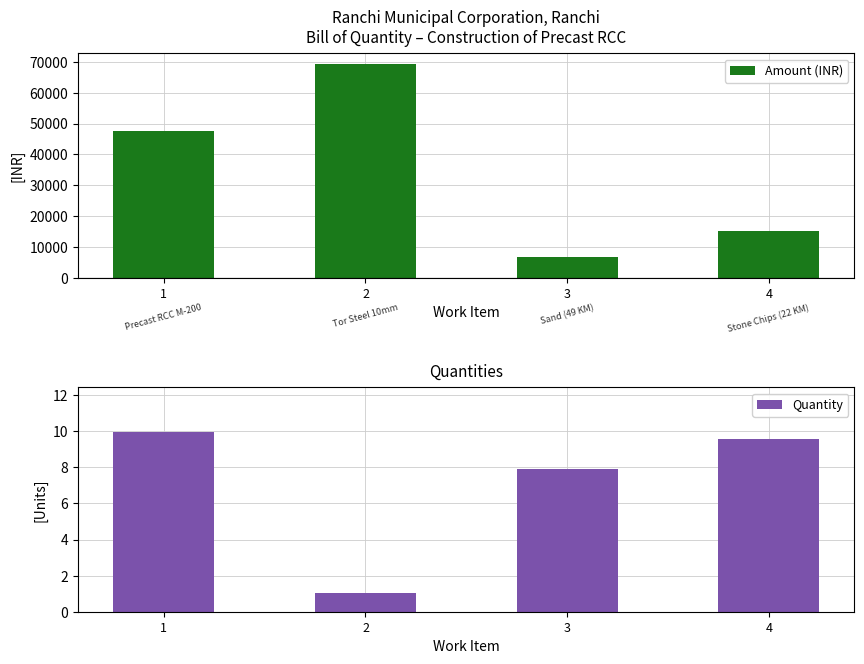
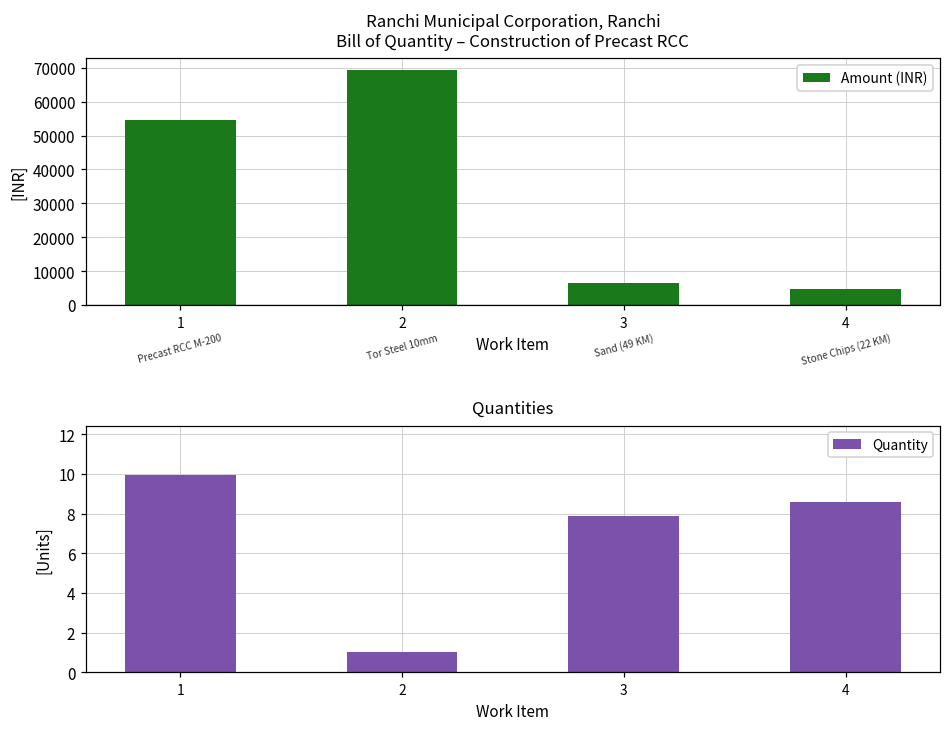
Ranchi Municipal Corporation, Ranchi Bill of Quantity – Construction of Precast RCC, 1: 48000 -> 55000
Ranchi Municipal Corporation, Ranchi Bill of Quantity – Construction of Precast RCC, 4: 15000 -> 5000
Quantities, 4: 9.6 -> 8.6
